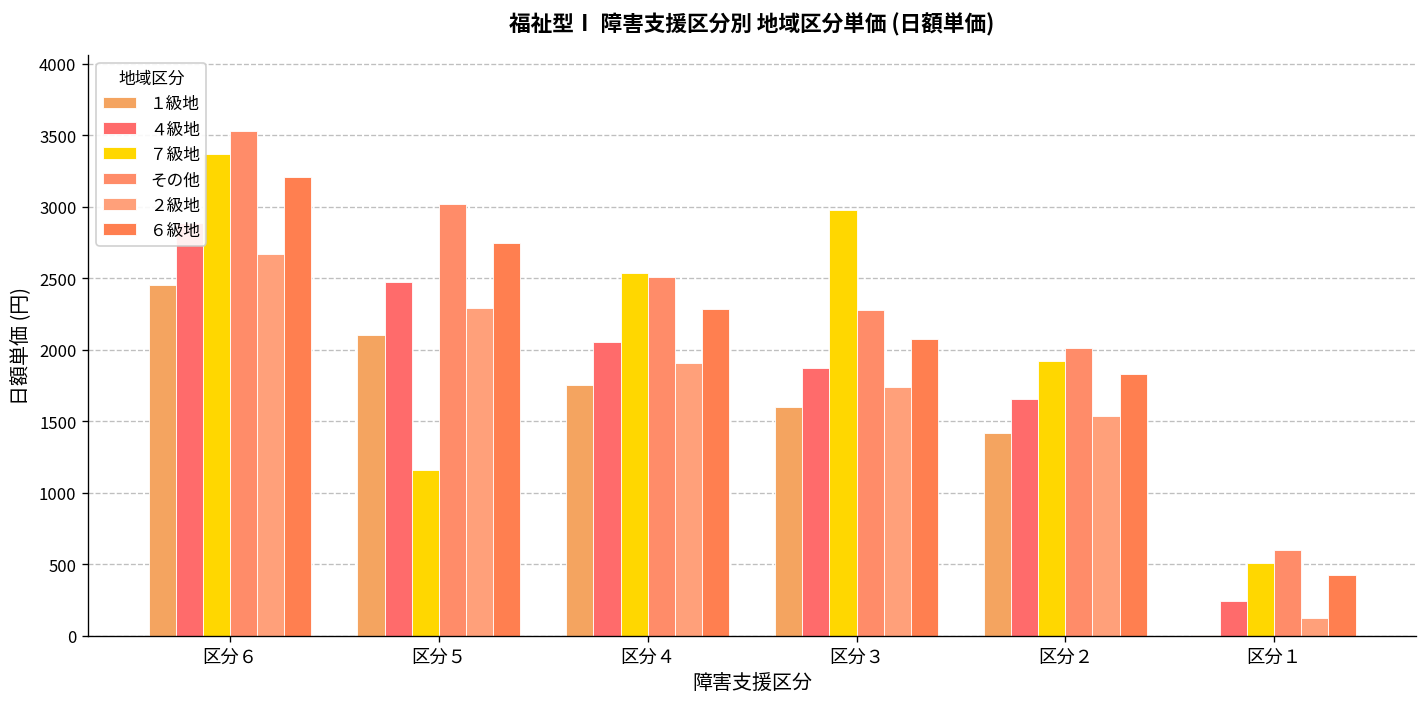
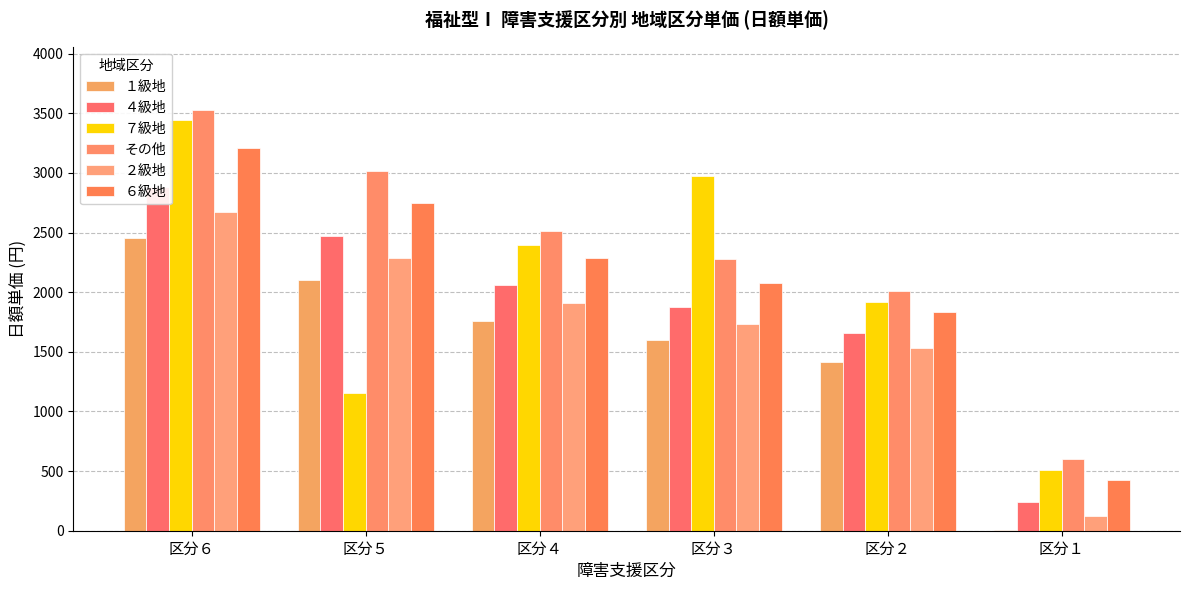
７級地, 区分６: 3370 -> 3450
７級地, 区分４: 2530 -> 2400
